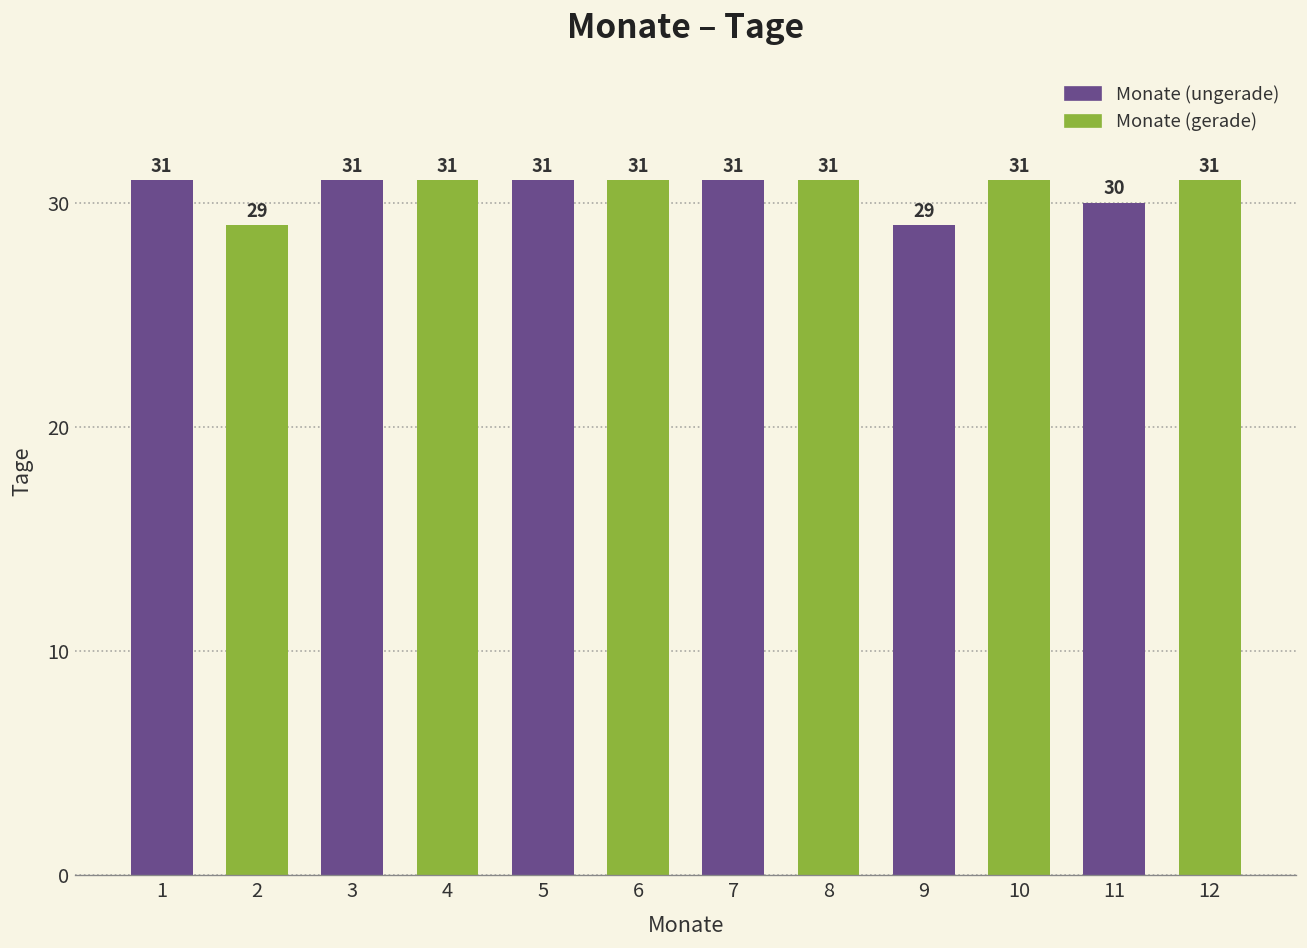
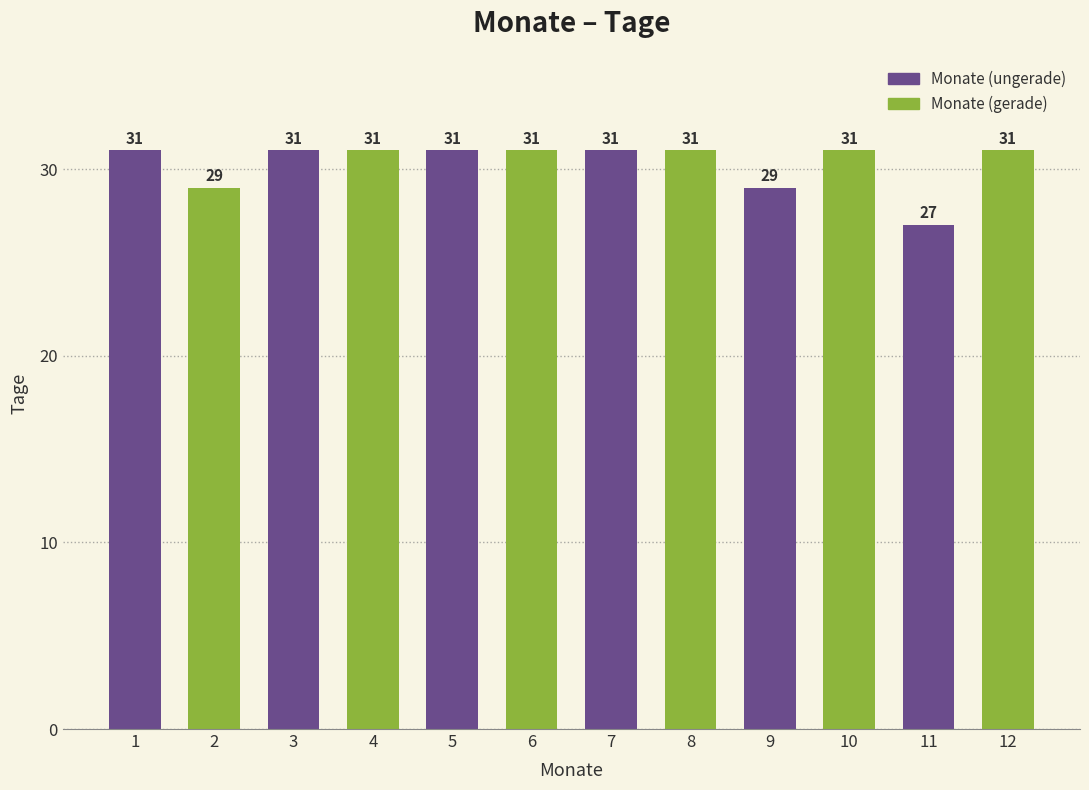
11: 30 -> 27
